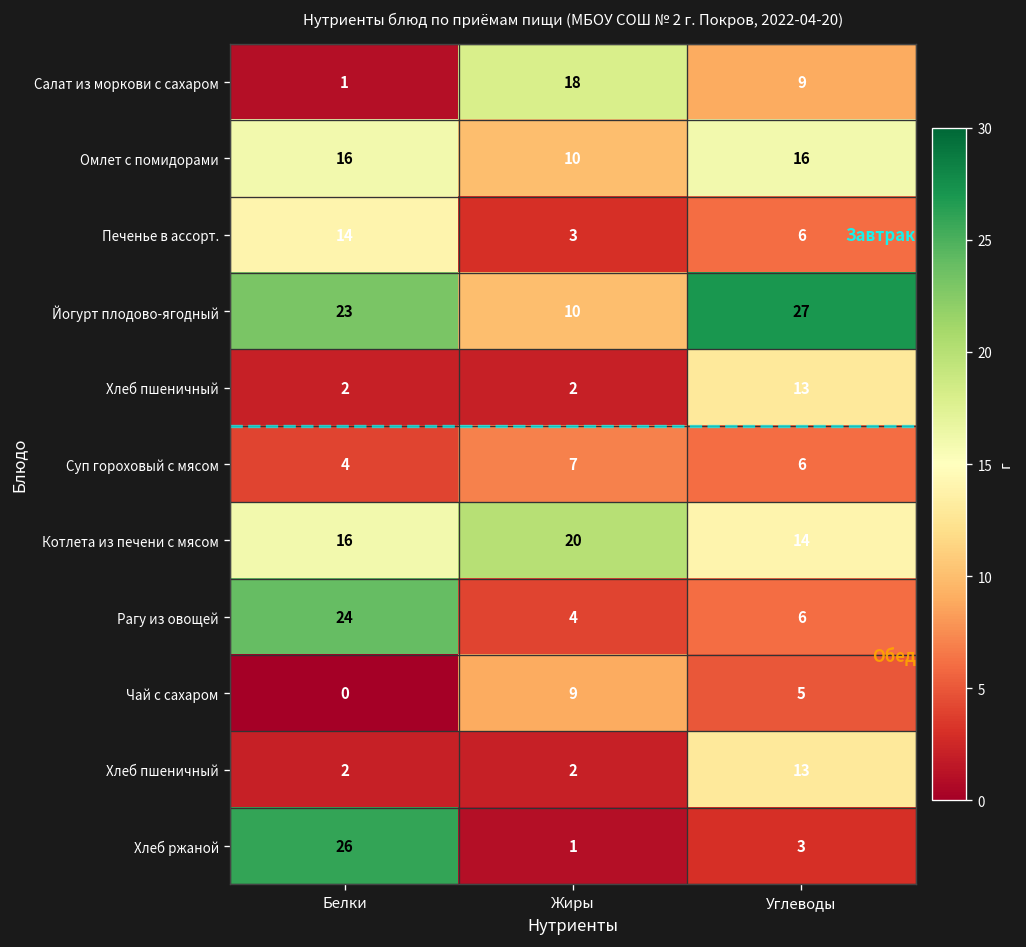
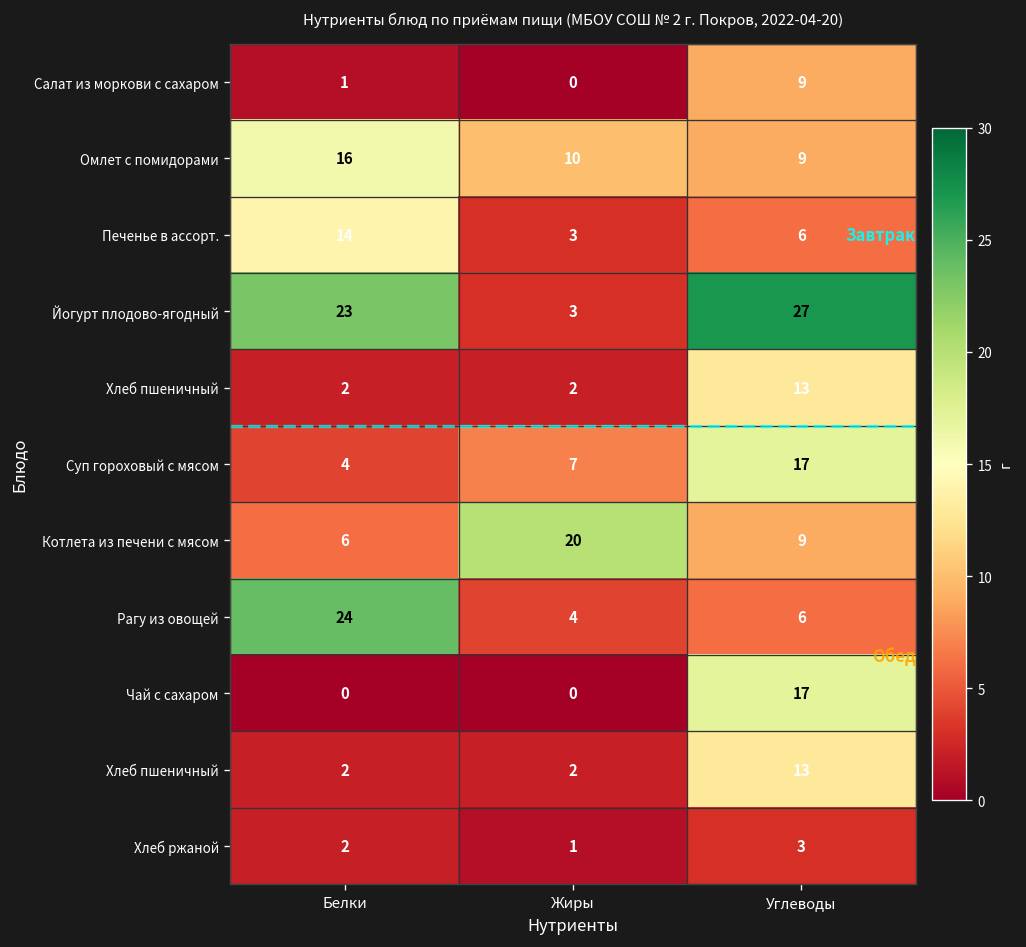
Салат из моркови с сахаром, Жиры: 18 -> 0
Омлет с помидорами, Углеводы: 16 -> 9
Йогурт плодово-ягодный, Жиры: 10 -> 3
Суп гороховый с мясом, Углеводы: 6 -> 17
Котлета из печени с мясом, Белки: 16 -> 6
Котлета из печени с мясом, Углеводы: 14 -> 9
Чай с сахаром, Жиры: 9 -> 0
Чай с сахаром, Углеводы: 5 -> 17
Хлеб ржаной, Белки: 26 -> 2
